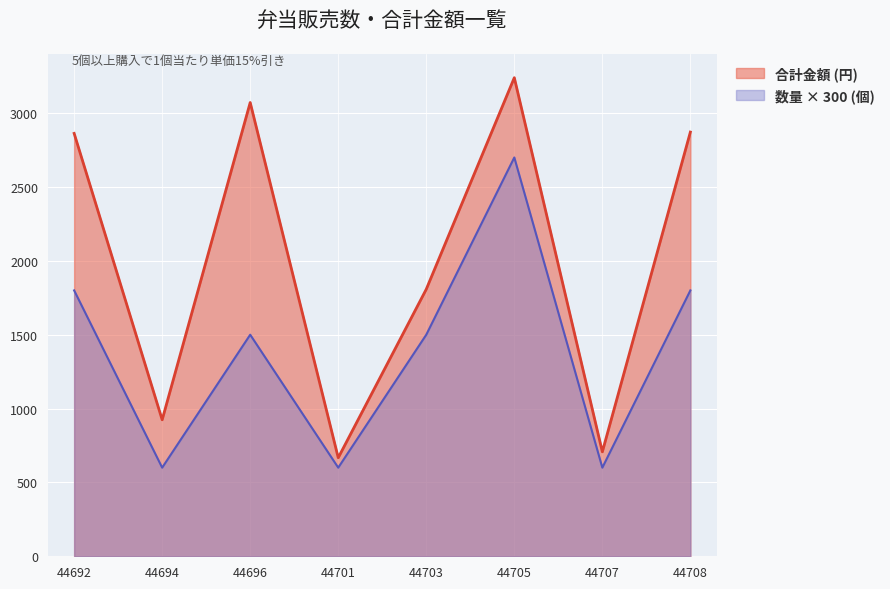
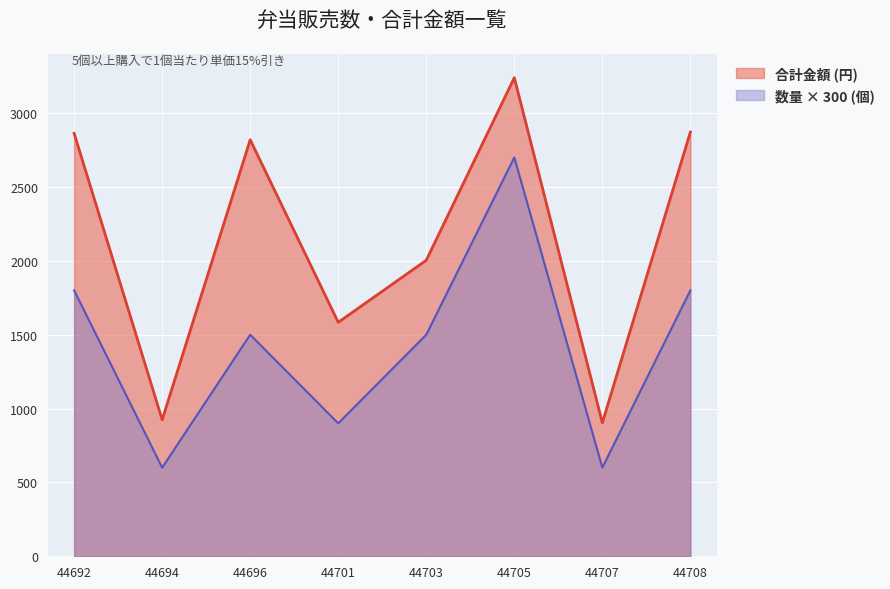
合計金額 (円), 44696: 3070 -> 2820
合計金額 (円), 44701: 670 -> 1580
数量 × 300 (個), 44701: 600 -> 900
合計金額 (円), 44703: 1810 -> 2000
合計金額 (円), 44707: 710 -> 900
